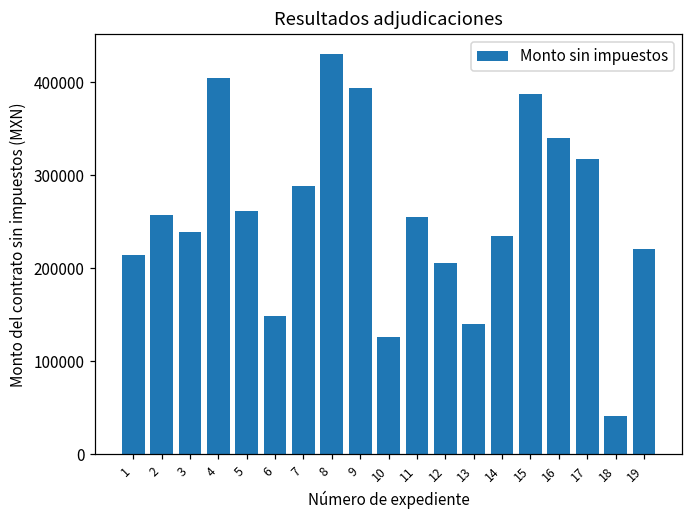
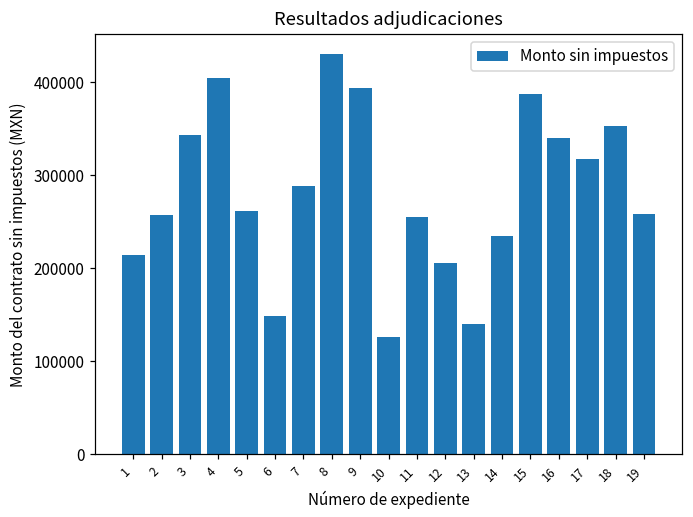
3: 240000 -> 340000
18: 40000 -> 350000
19: 220000 -> 260000
